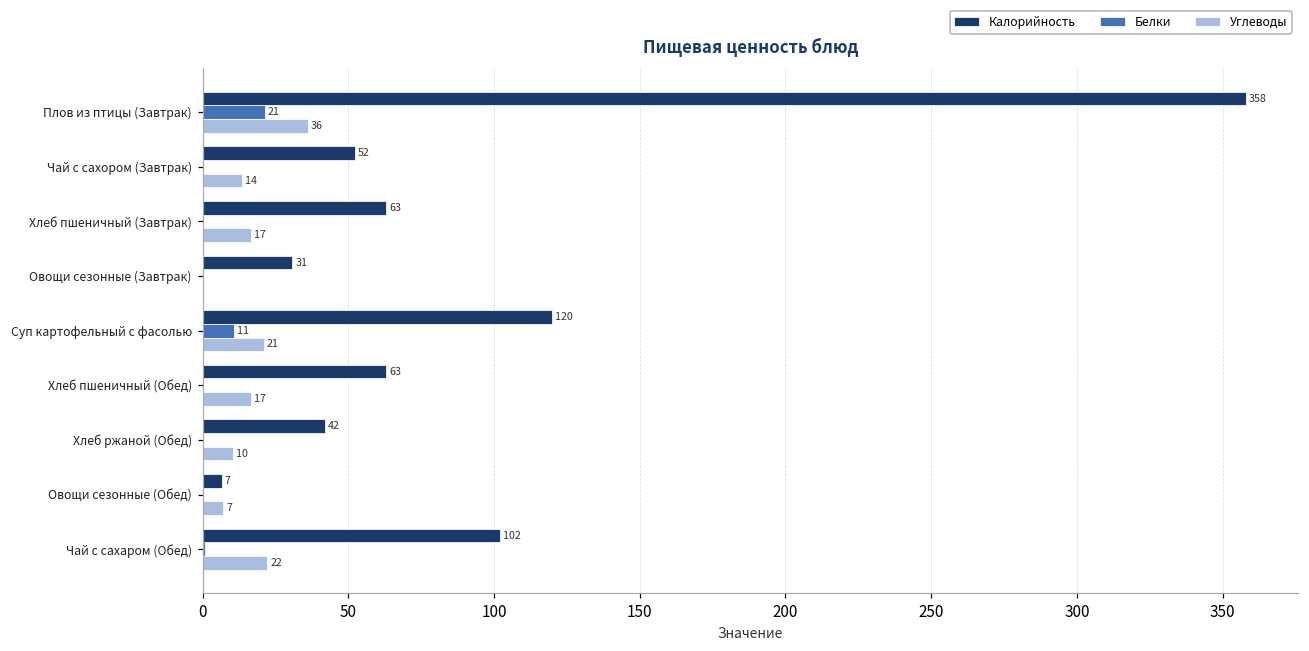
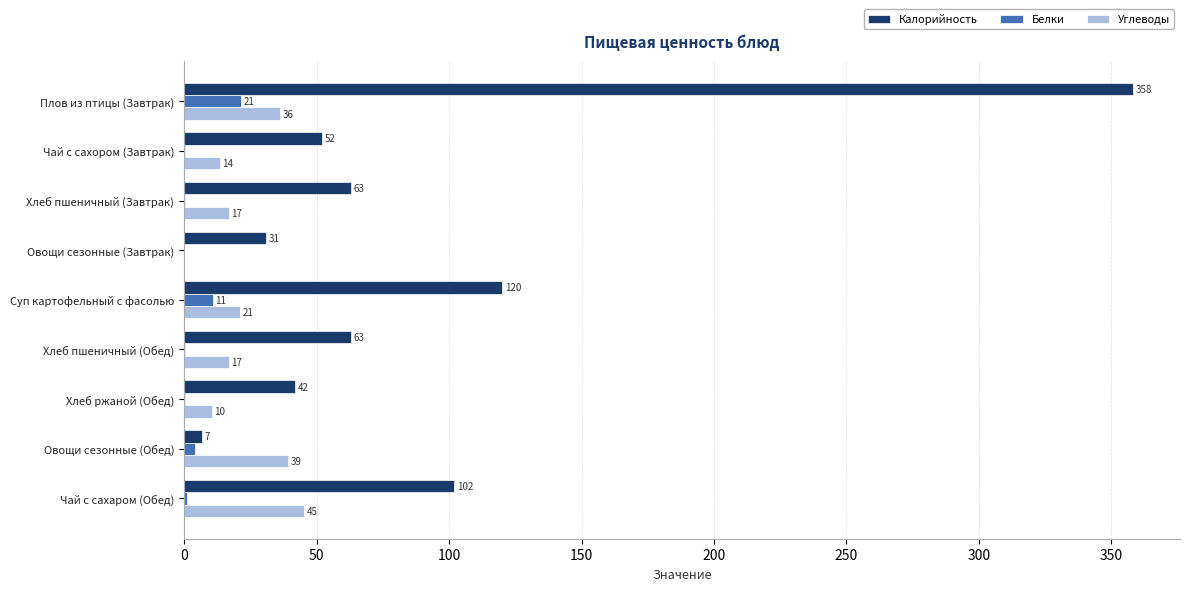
Белки, Овощи сезонные (Обед): 0 -> 4
Углеводы, Овощи сезонные (Обед): 7 -> 39
Углеводы, Чай с сахаром (Обед): 22 -> 45
